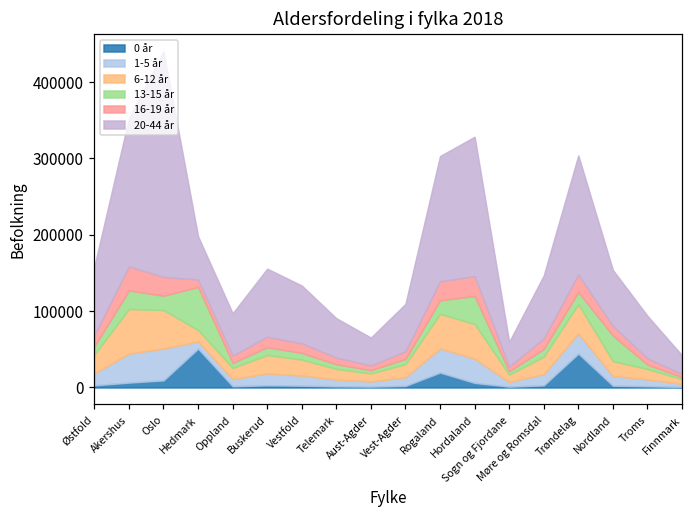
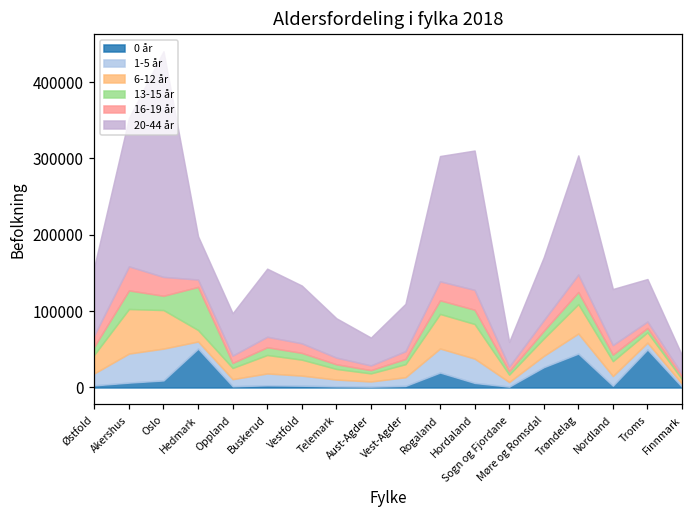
13-15 år, Hordaland: 40000 -> 20000
0 år, Møre og Romsdal: 0 -> 30000
13-15 år, Nordland: 30000 -> 10000
0 år, Troms: 0 -> 50000
